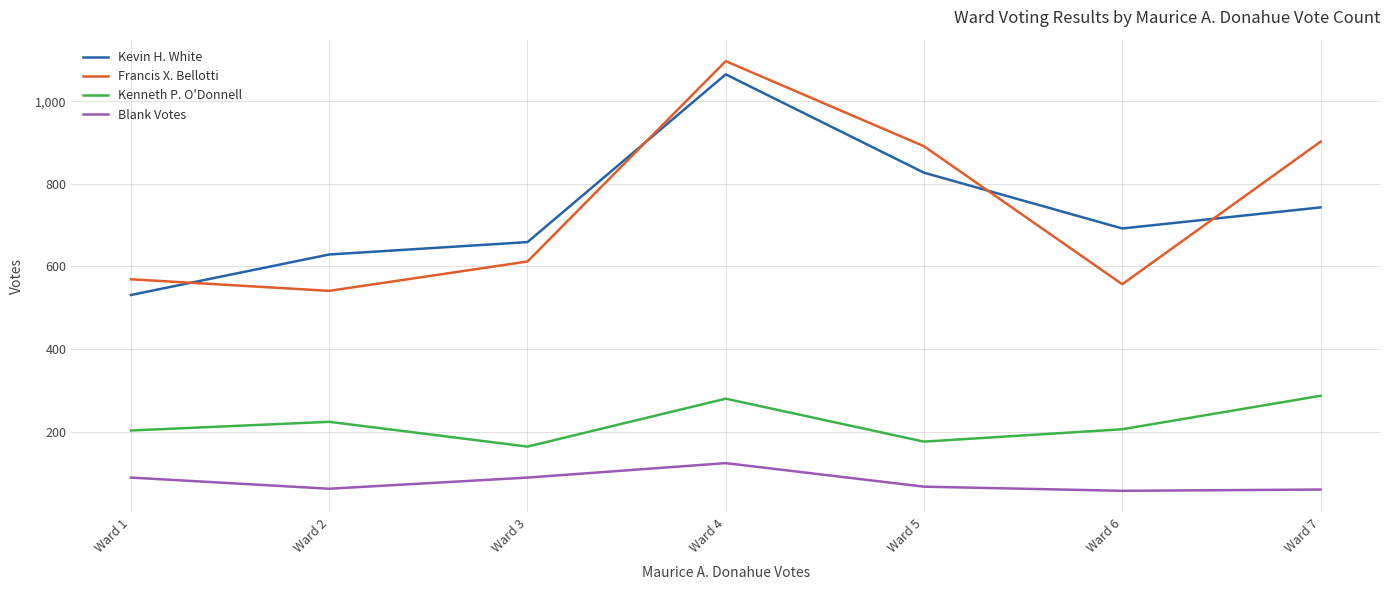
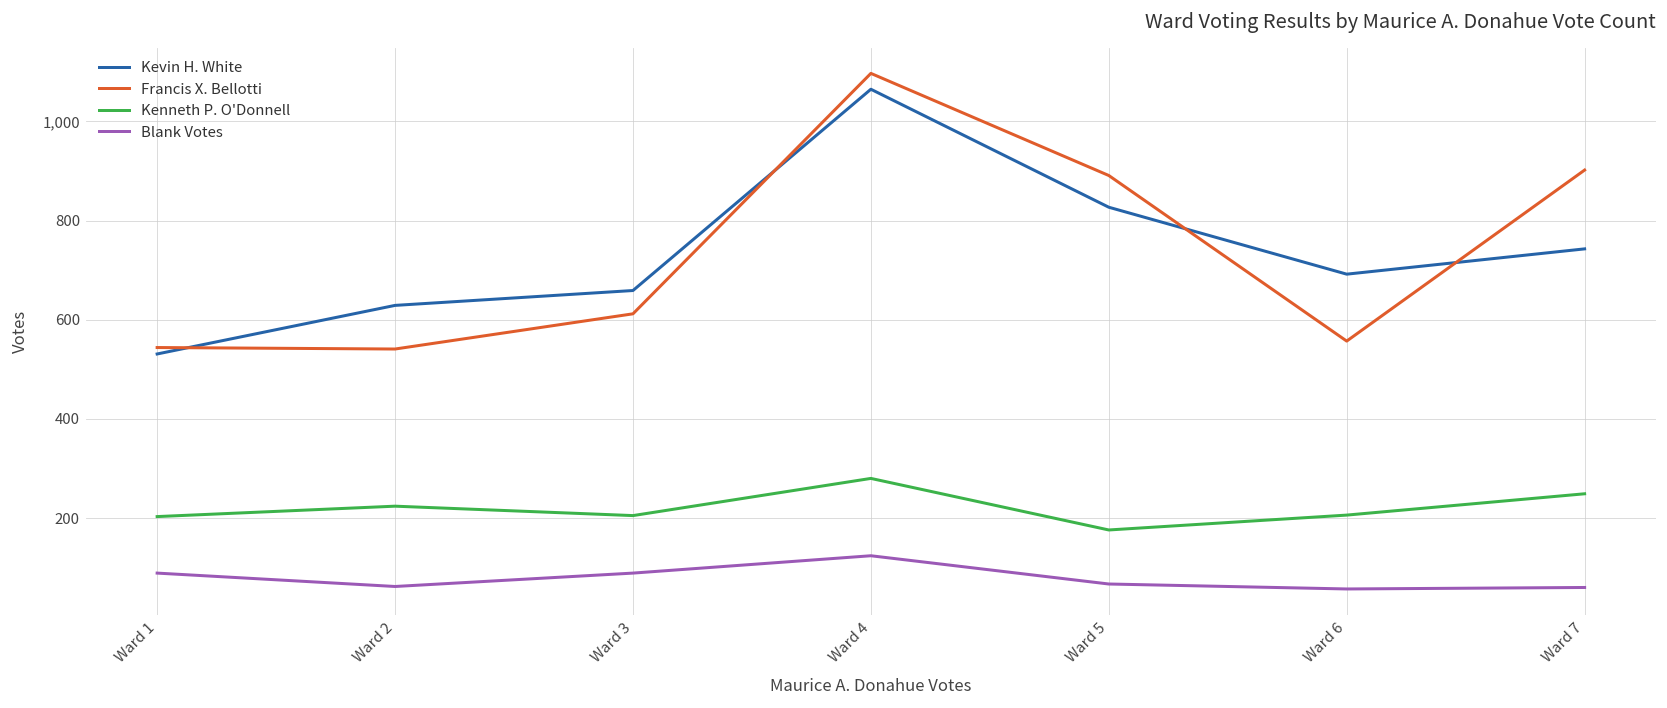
Francis X. Bellotti, Ward 1: 570 -> 540
Kenneth P. O'Donnell, Ward 3: 160 -> 210
Kenneth P. O'Donnell, Ward 7: 290 -> 250
